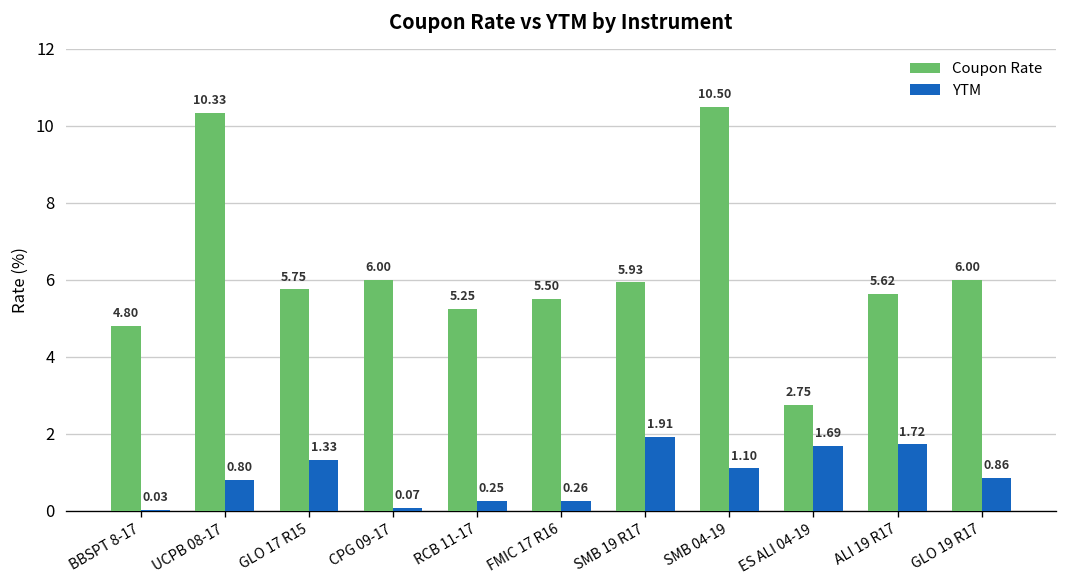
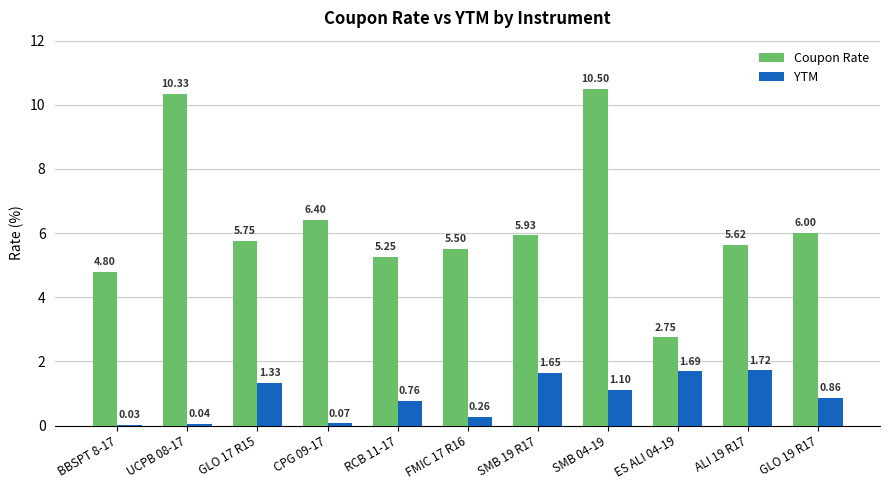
YTM, UCPB 08-17: 0.80 -> 0.04
Coupon Rate, CPG 09-17: 6.00 -> 6.40
YTM, RCB 11-17: 0.25 -> 0.76
YTM, SMB 19 R17: 1.91 -> 1.65
